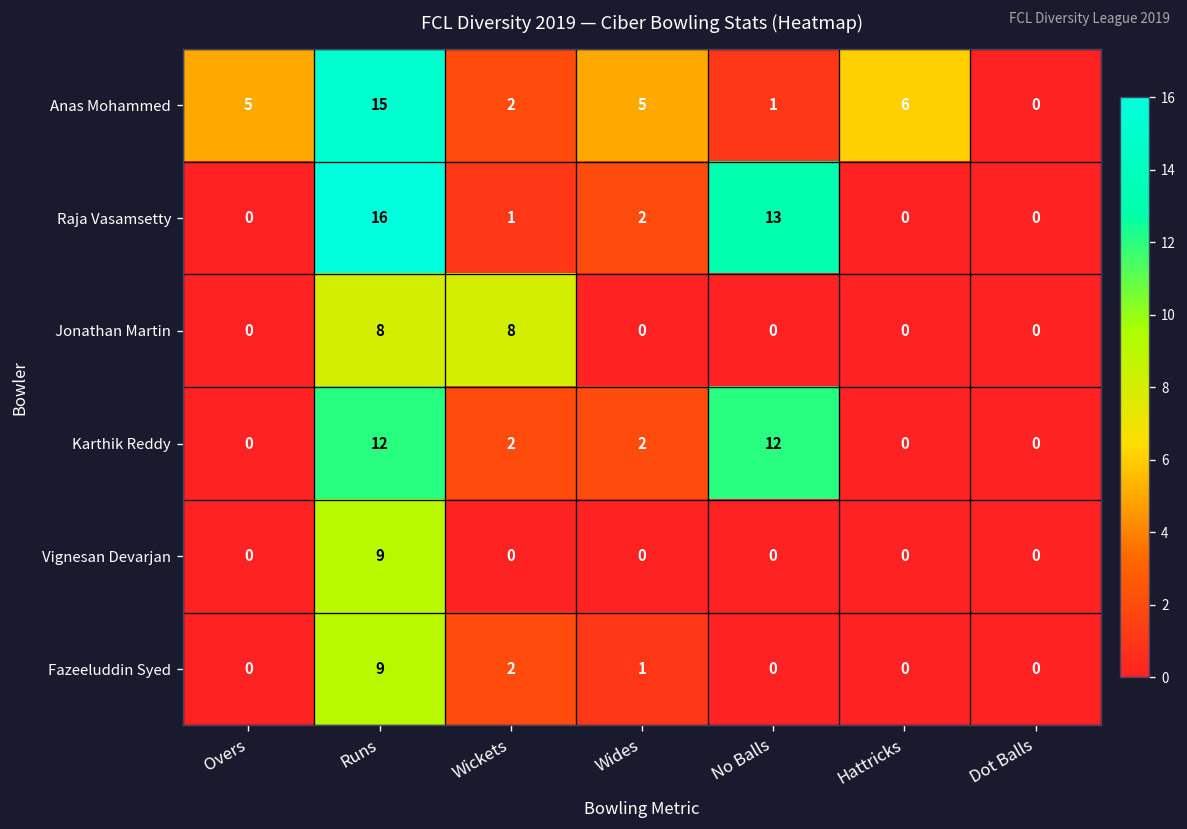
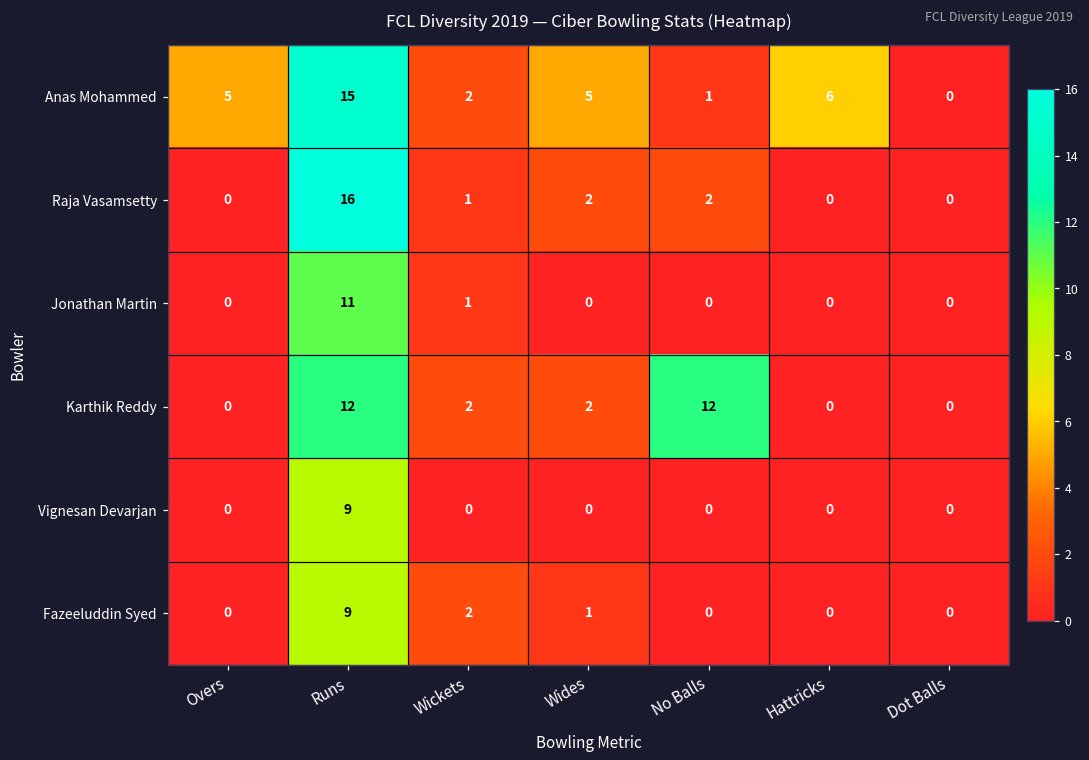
Raja Vasamsetty, No Balls: 13 -> 2
Jonathan Martin, Runs: 8 -> 11
Jonathan Martin, Wickets: 8 -> 1
